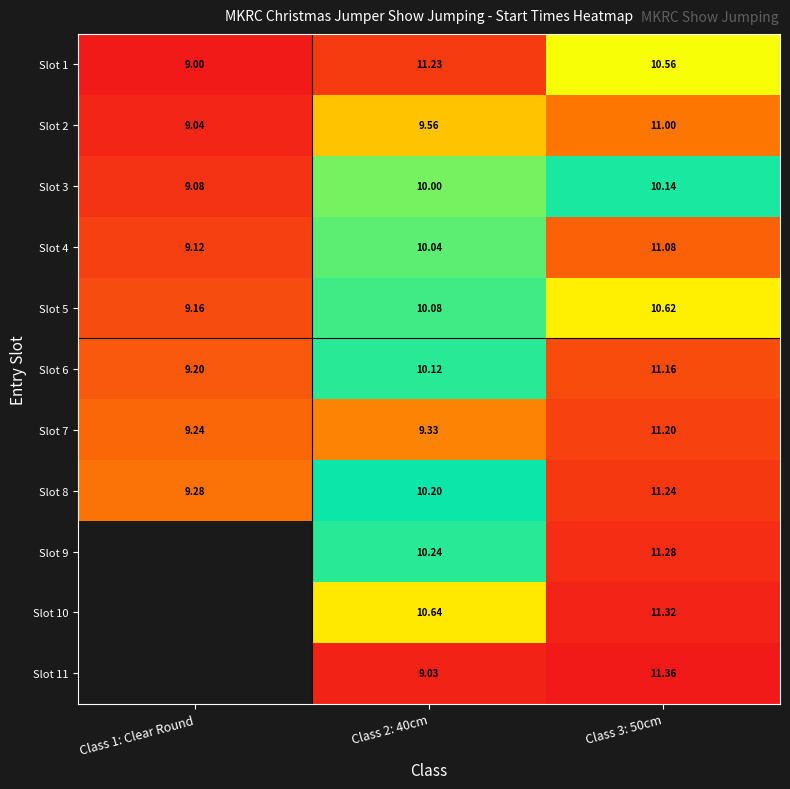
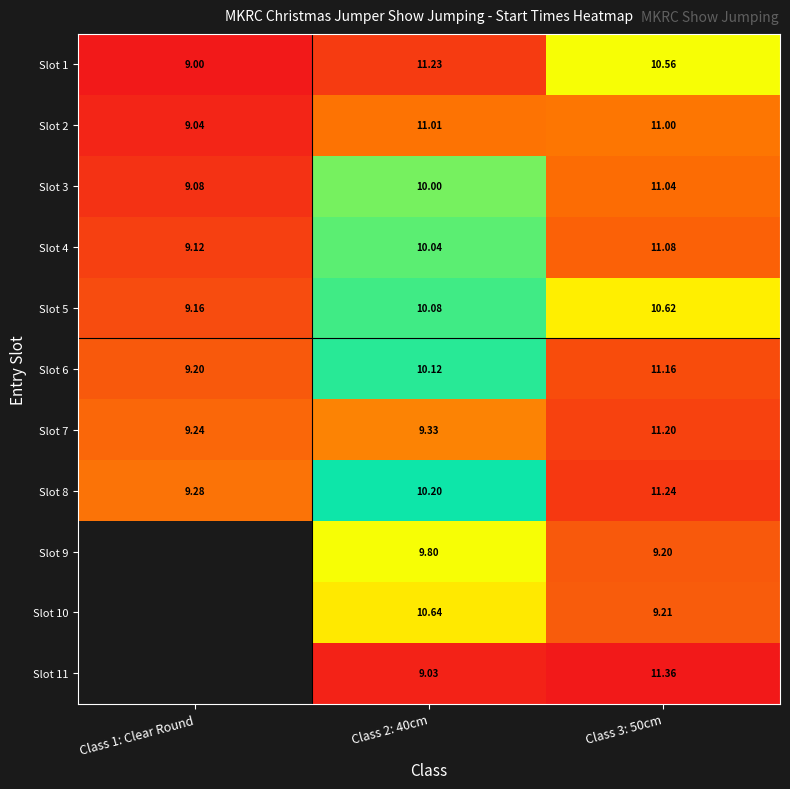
Slot 2, Class 2: 40cm: 9.56 -> 11.01
Slot 3, Class 3: 50cm: 10.14 -> 11.04
Slot 9, Class 2: 40cm: 10.24 -> 9.80
Slot 9, Class 3: 50cm: 11.28 -> 9.20
Slot 10, Class 3: 50cm: 11.32 -> 9.21
